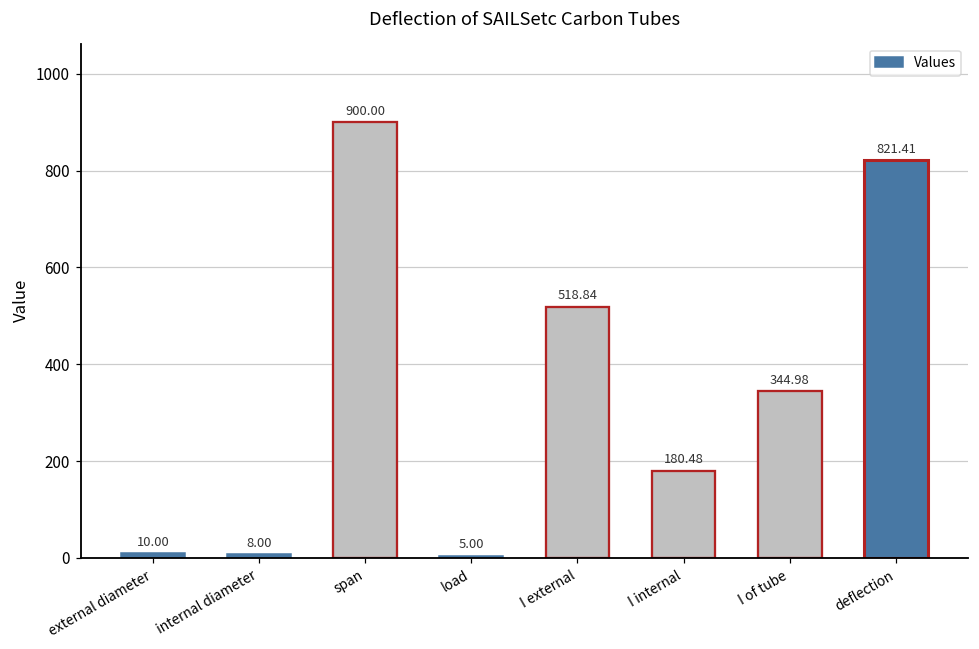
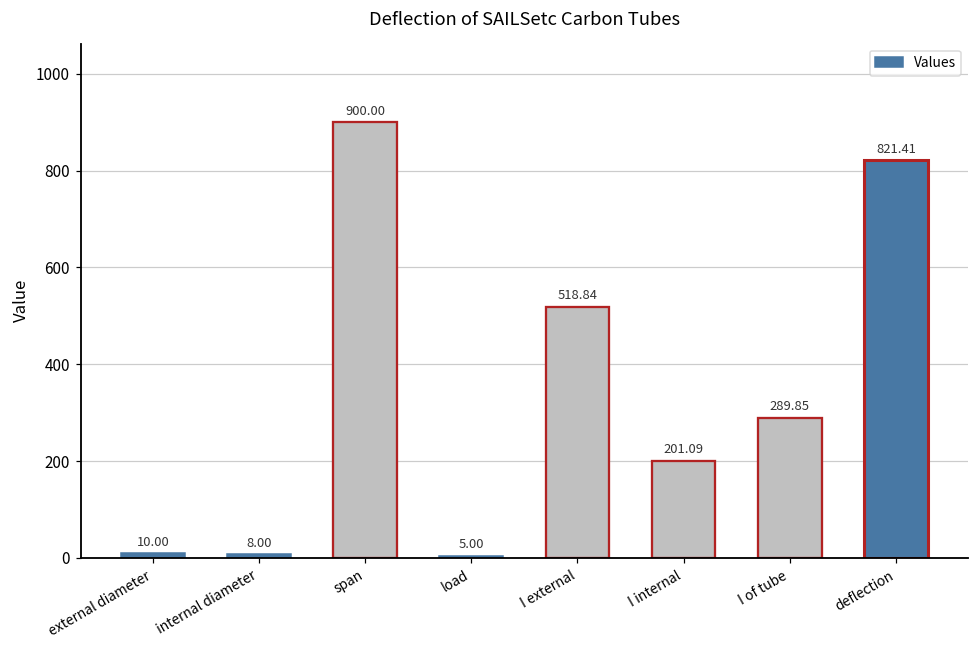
I internal: 180.48 -> 201.09
I of tube: 344.98 -> 289.85
